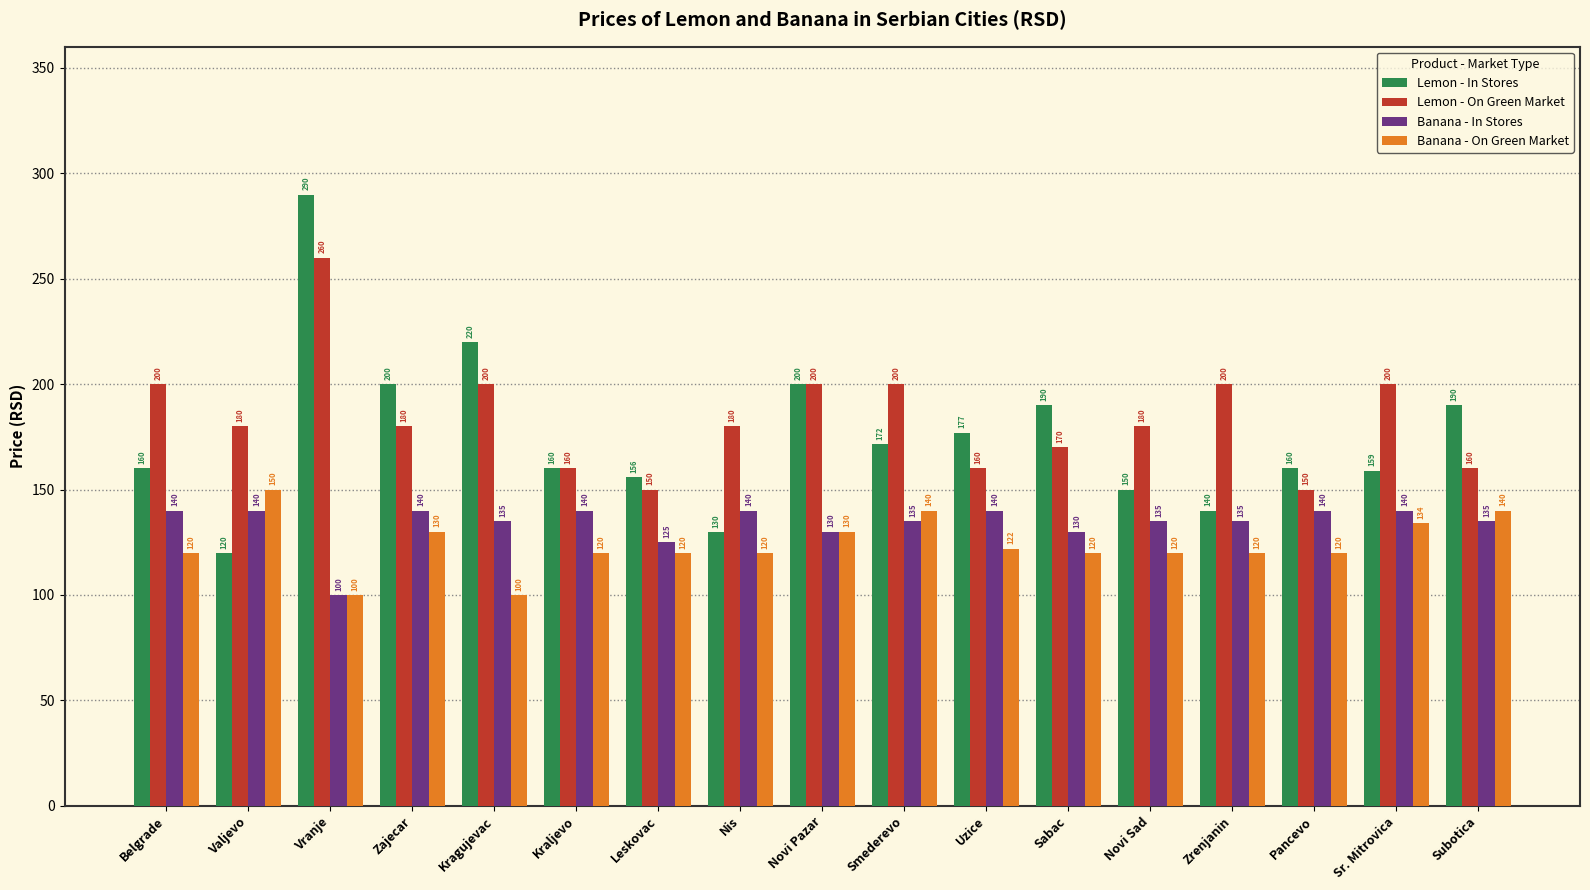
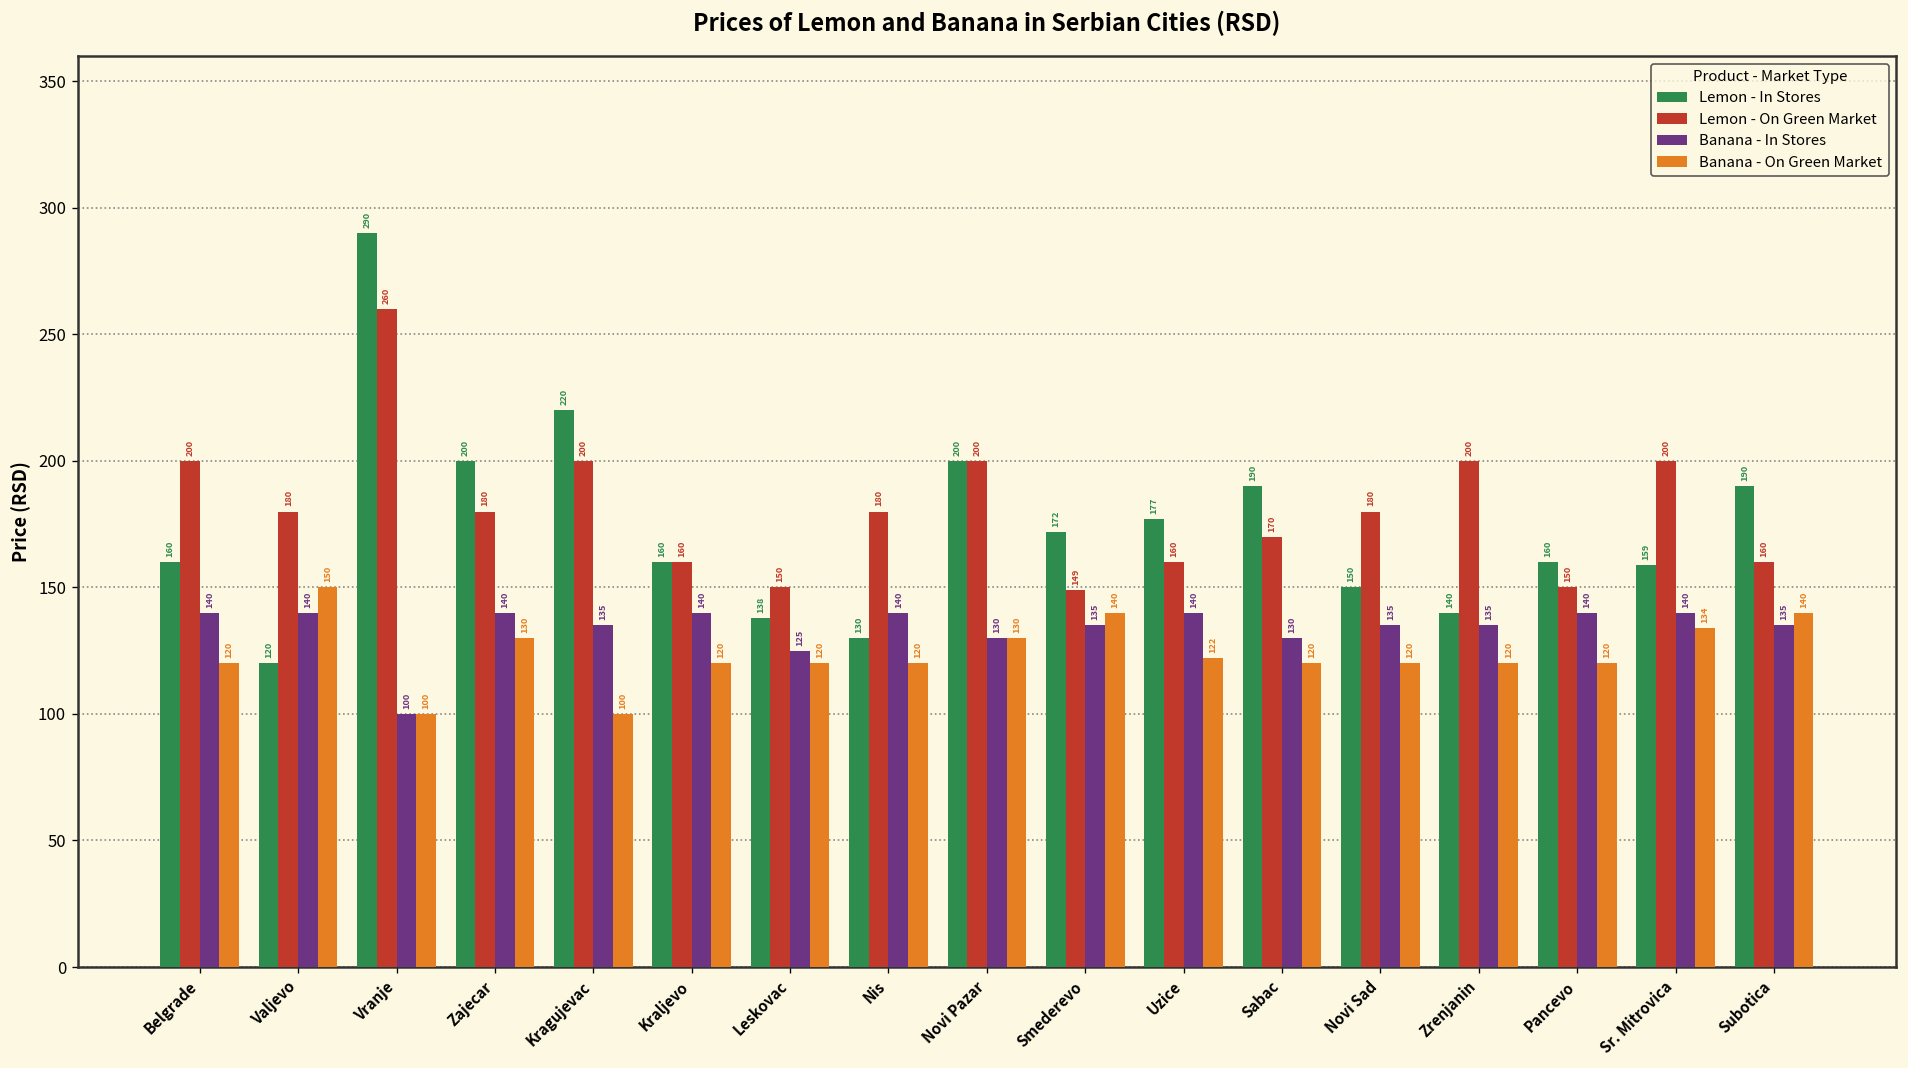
Lemon - In Stores, Leskovac: 156 -> 138
Lemon - On Green Market, Smederevo: 200 -> 149
